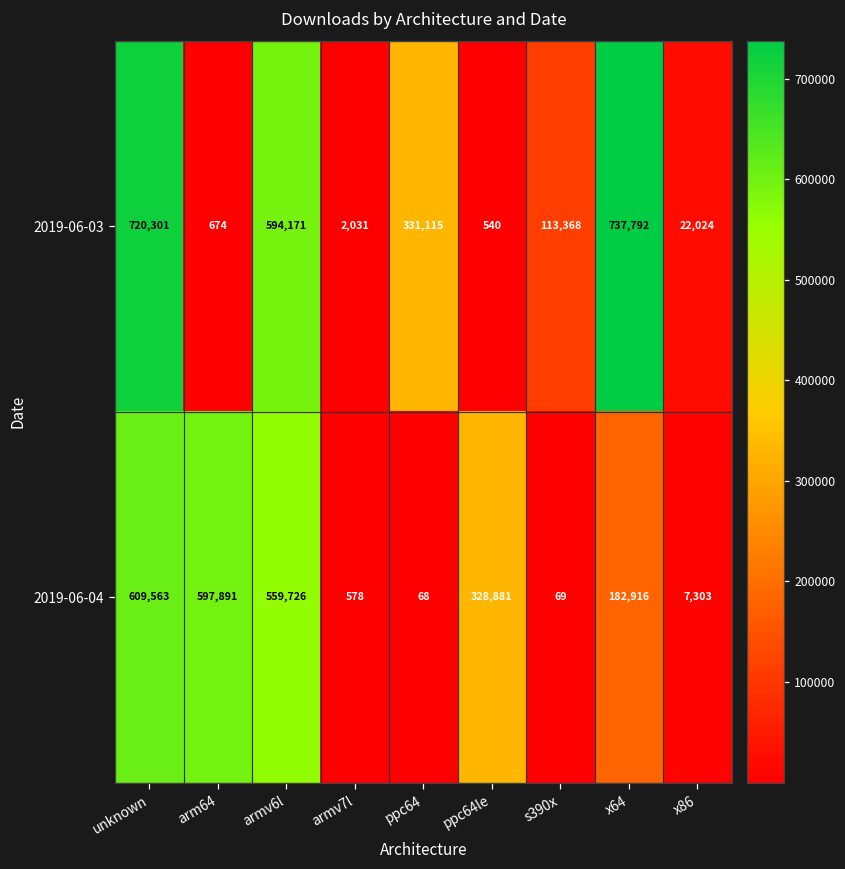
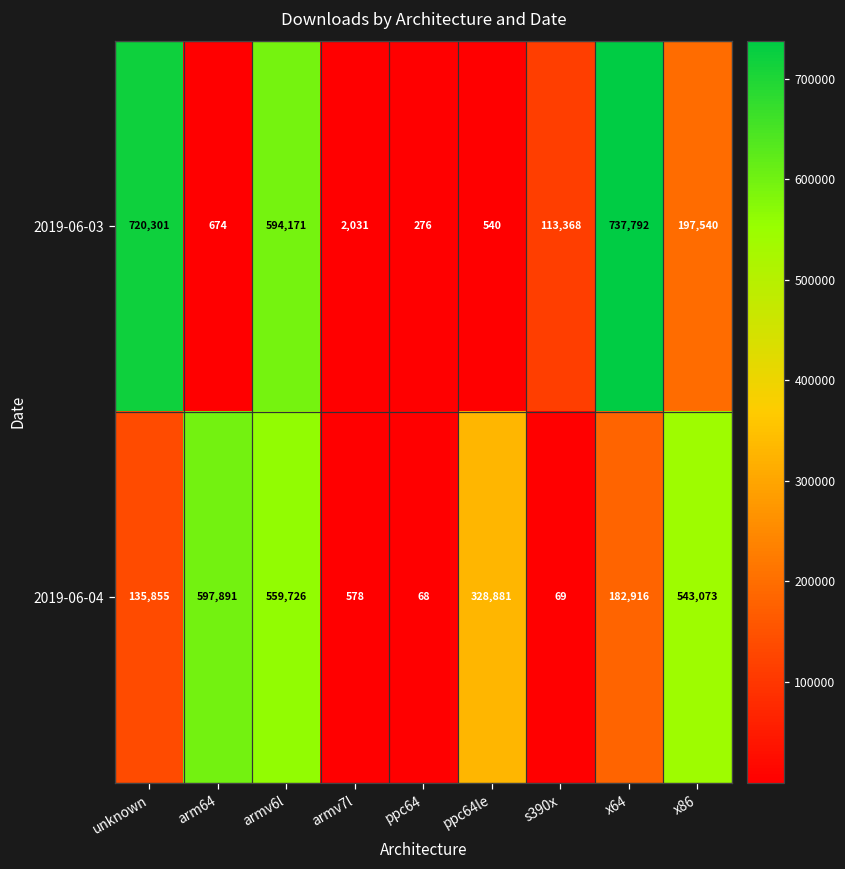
2019-06-03, ppc64: 331,115 -> 276
2019-06-03, x86: 22,024 -> 197,540
2019-06-04, unknown: 609,563 -> 135,855
2019-06-04, x86: 7,303 -> 543,073
